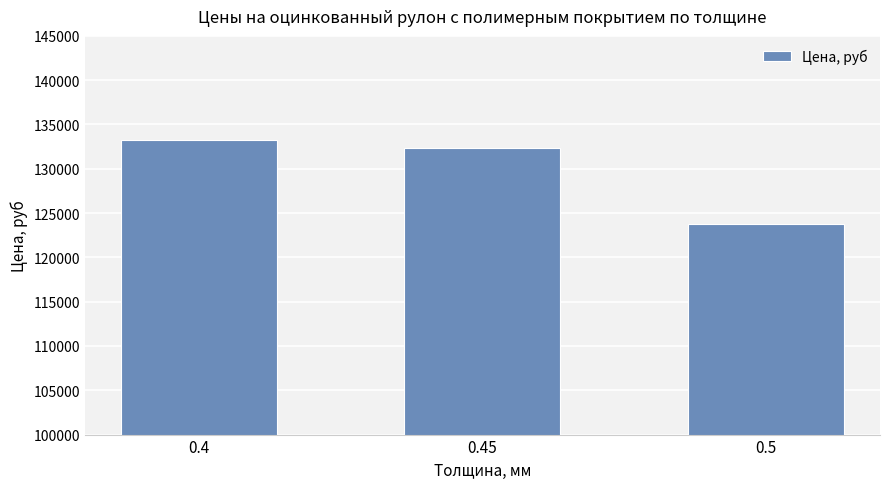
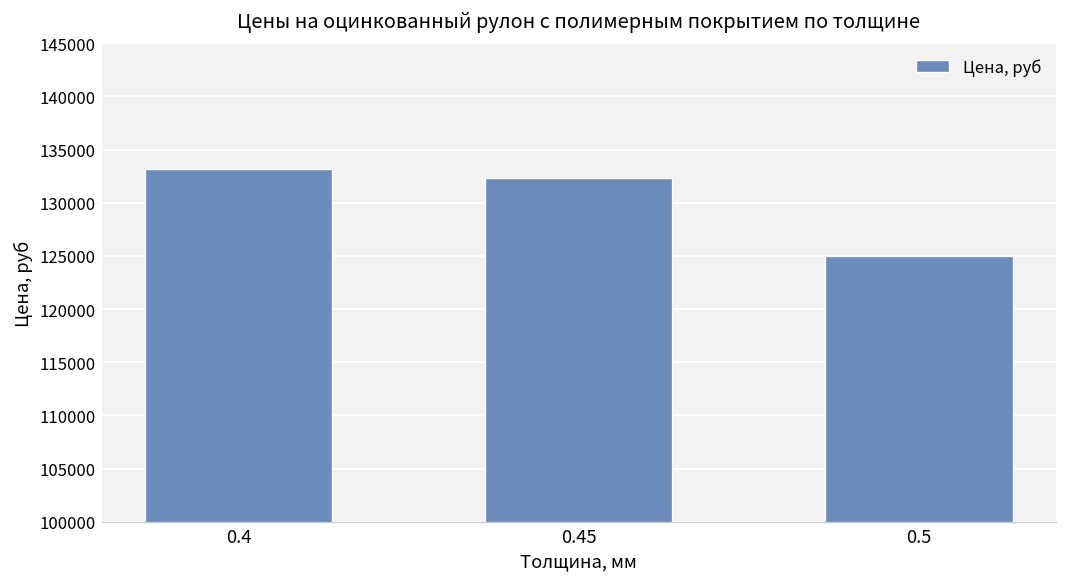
0.5: 124000 -> 125000
